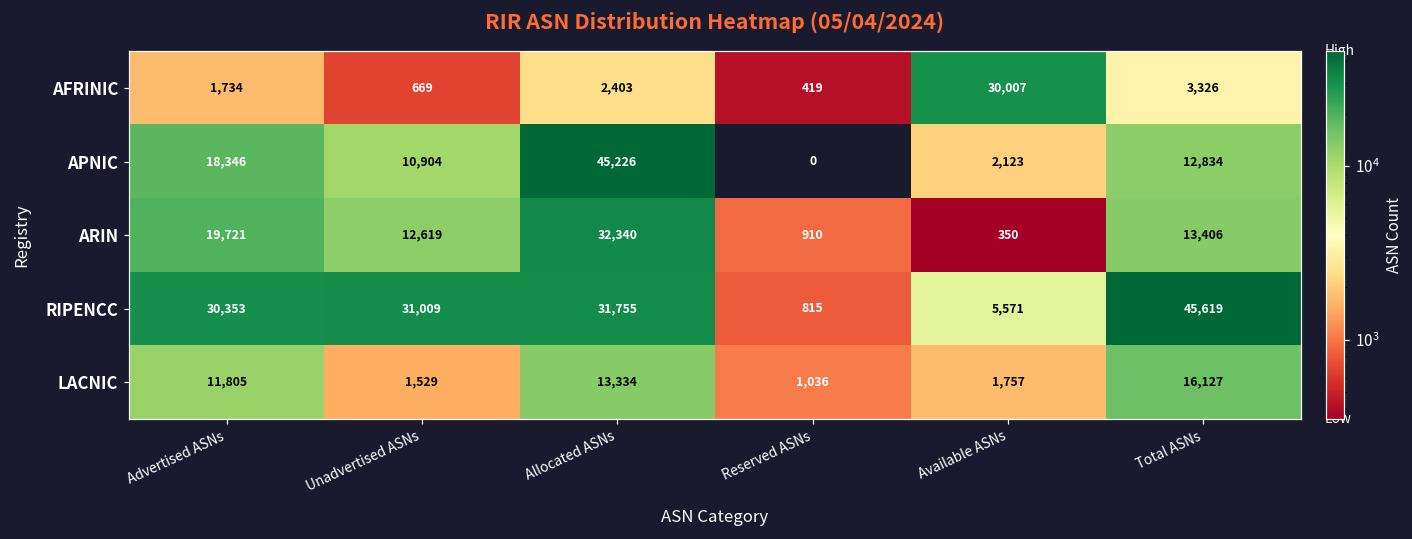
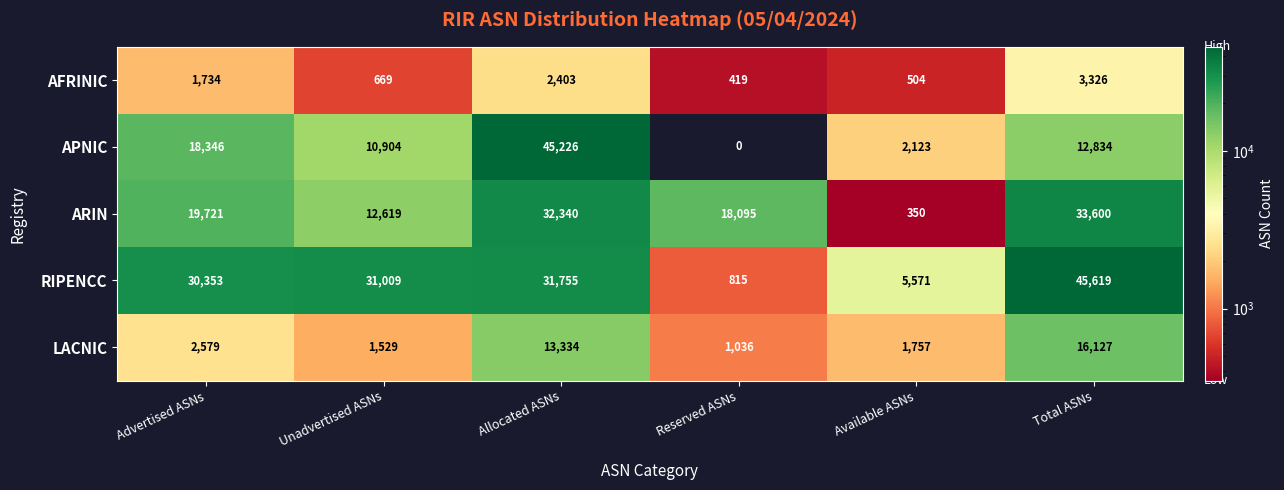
AFRINIC, Available ASNs: 30,007 -> 504
ARIN, Reserved ASNs: 910 -> 18,095
ARIN, Total ASNs: 13,406 -> 33,600
LACNIC, Advertised ASNs: 11,805 -> 2,579
